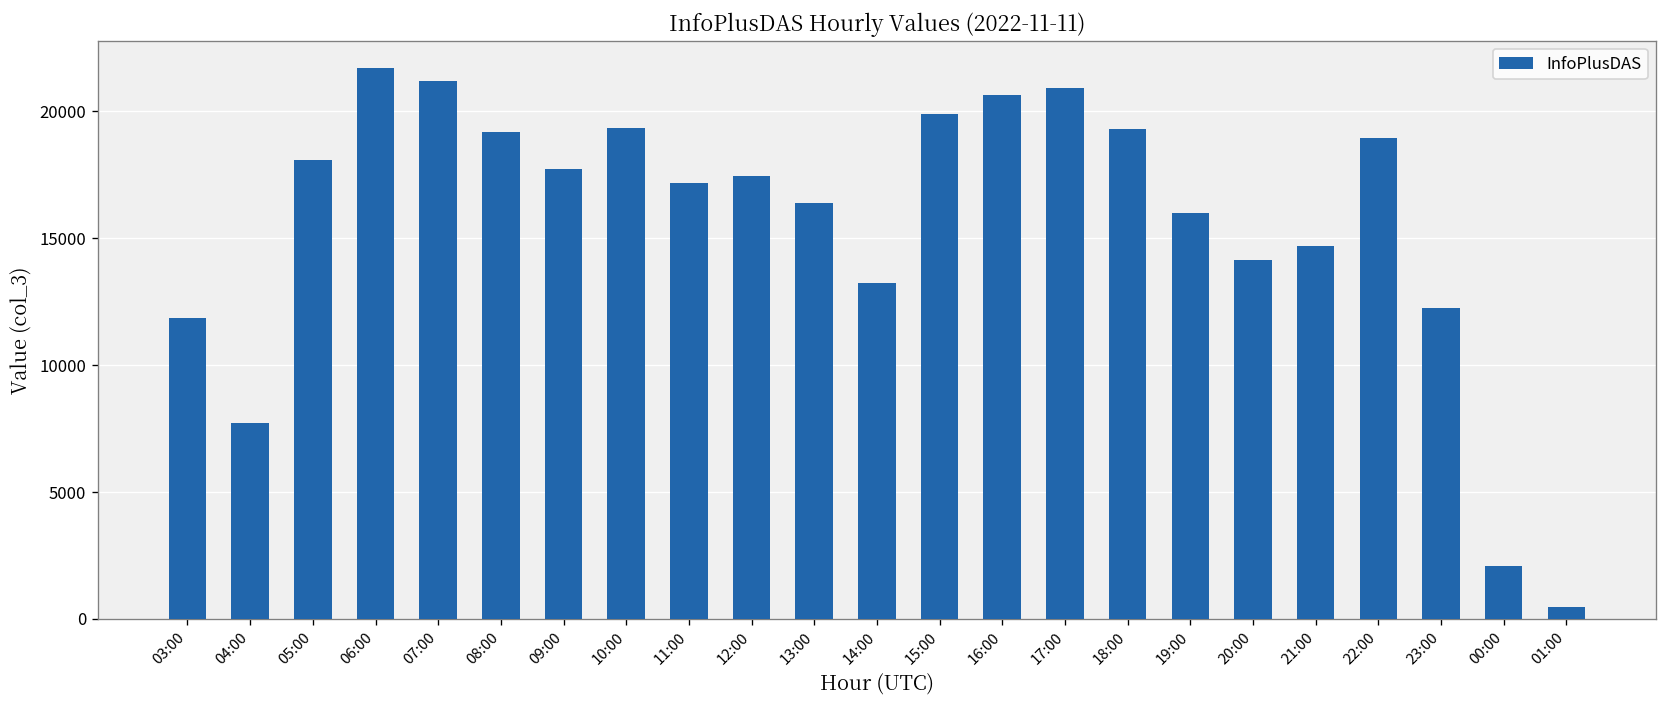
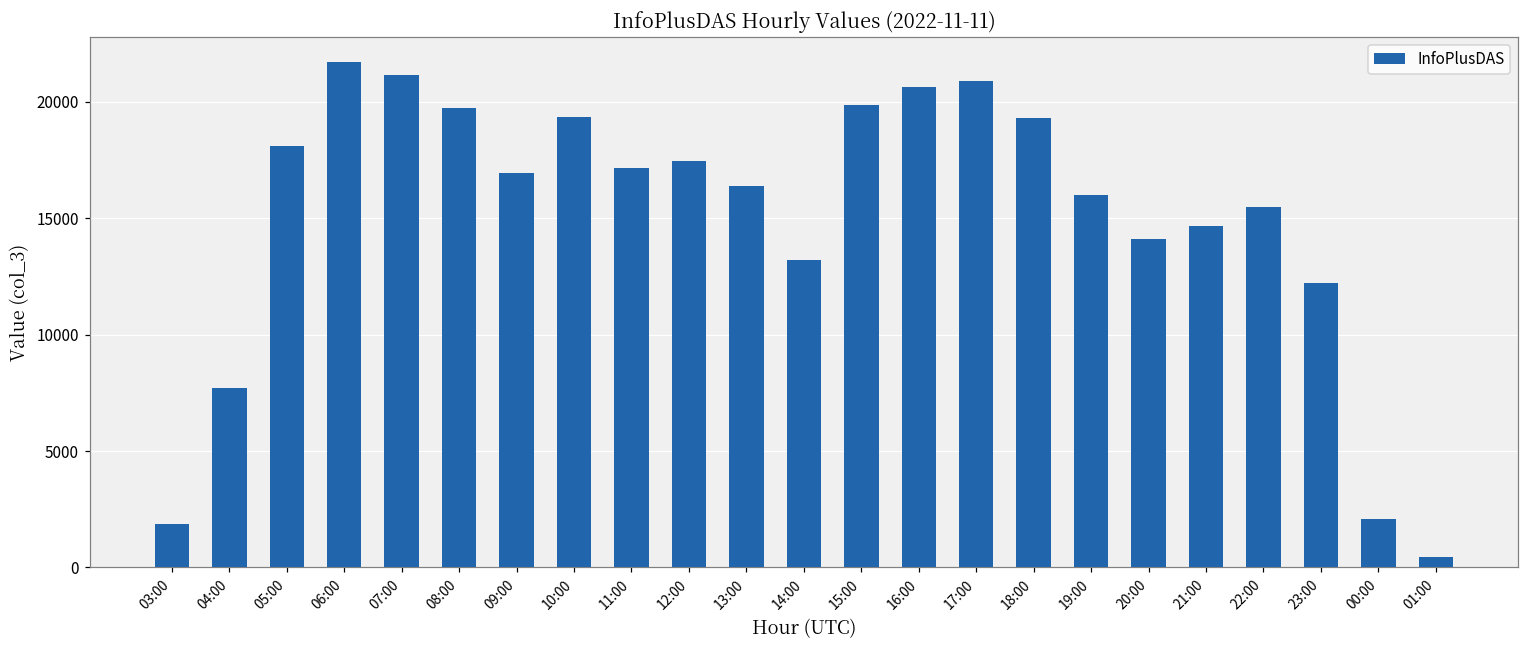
03:00: 11800 -> 1900
08:00: 19200 -> 19700
09:00: 17700 -> 16900
22:00: 18900 -> 15500
